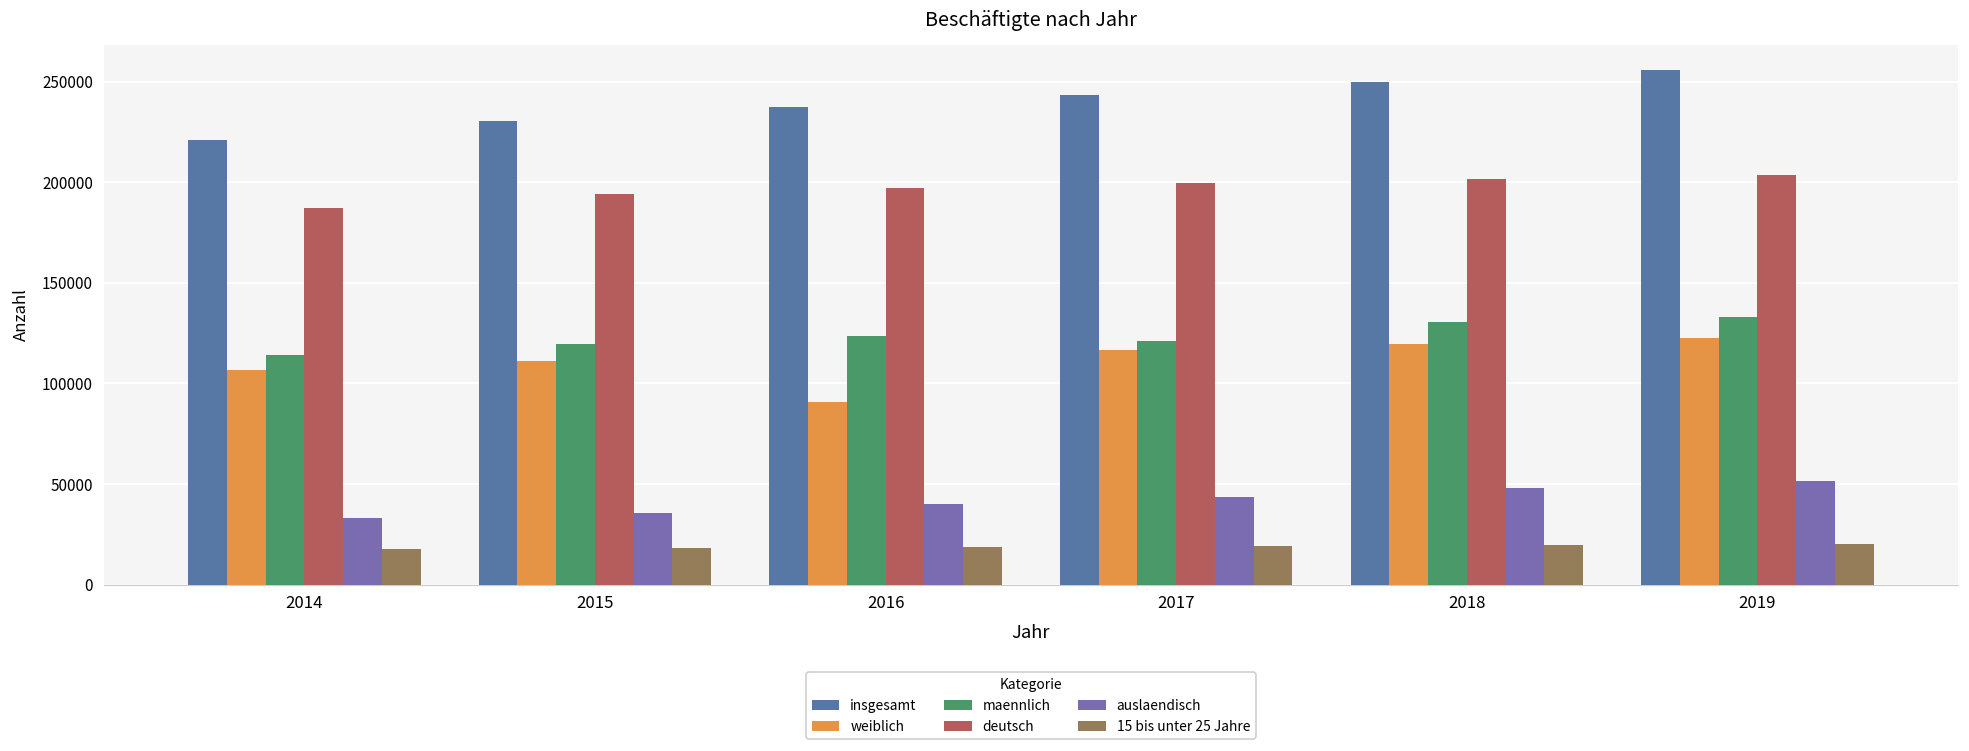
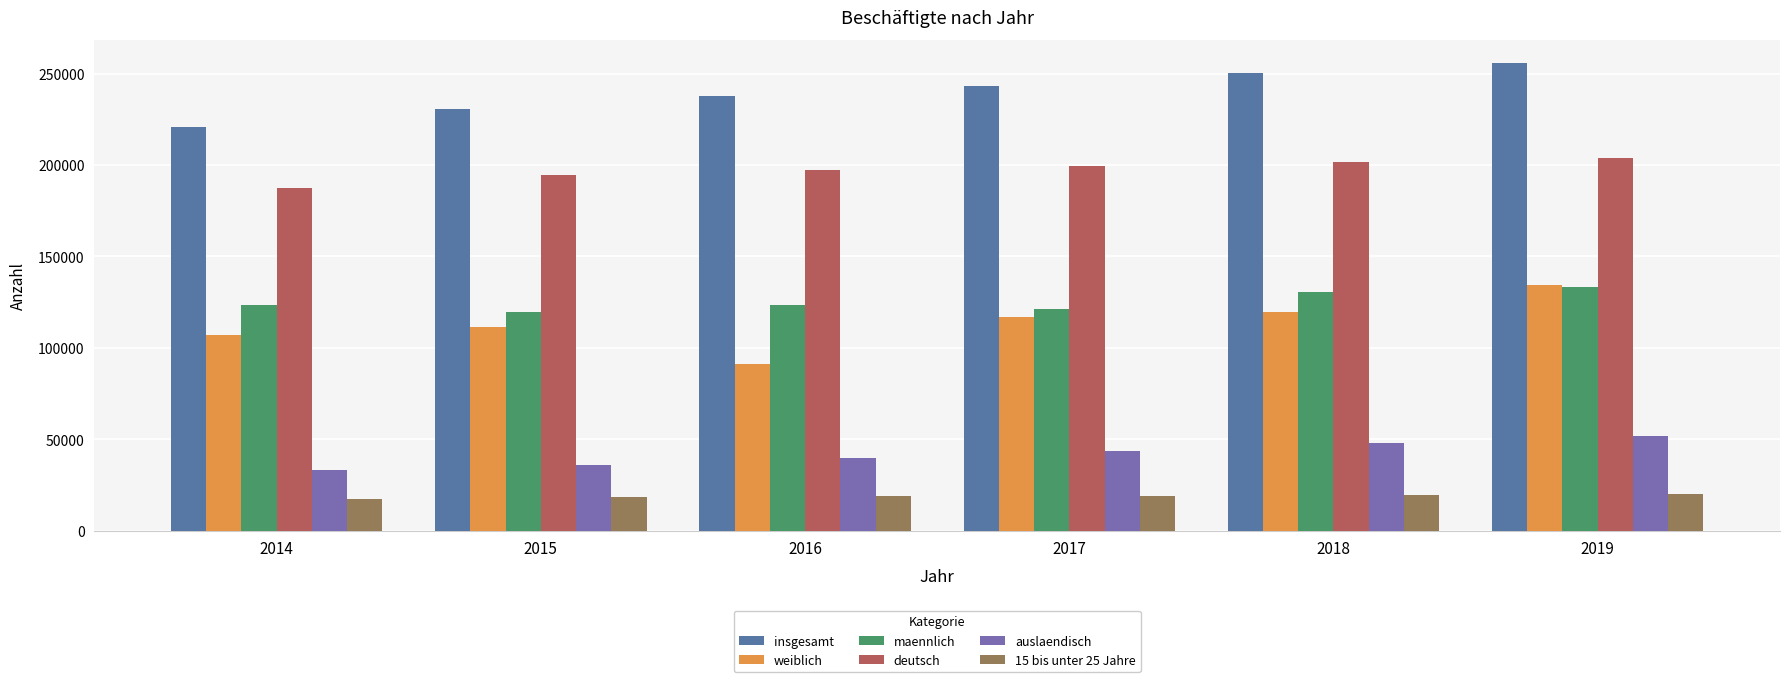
maennlich, 2014: 114000 -> 123000
weiblich, 2019: 122000 -> 134000
